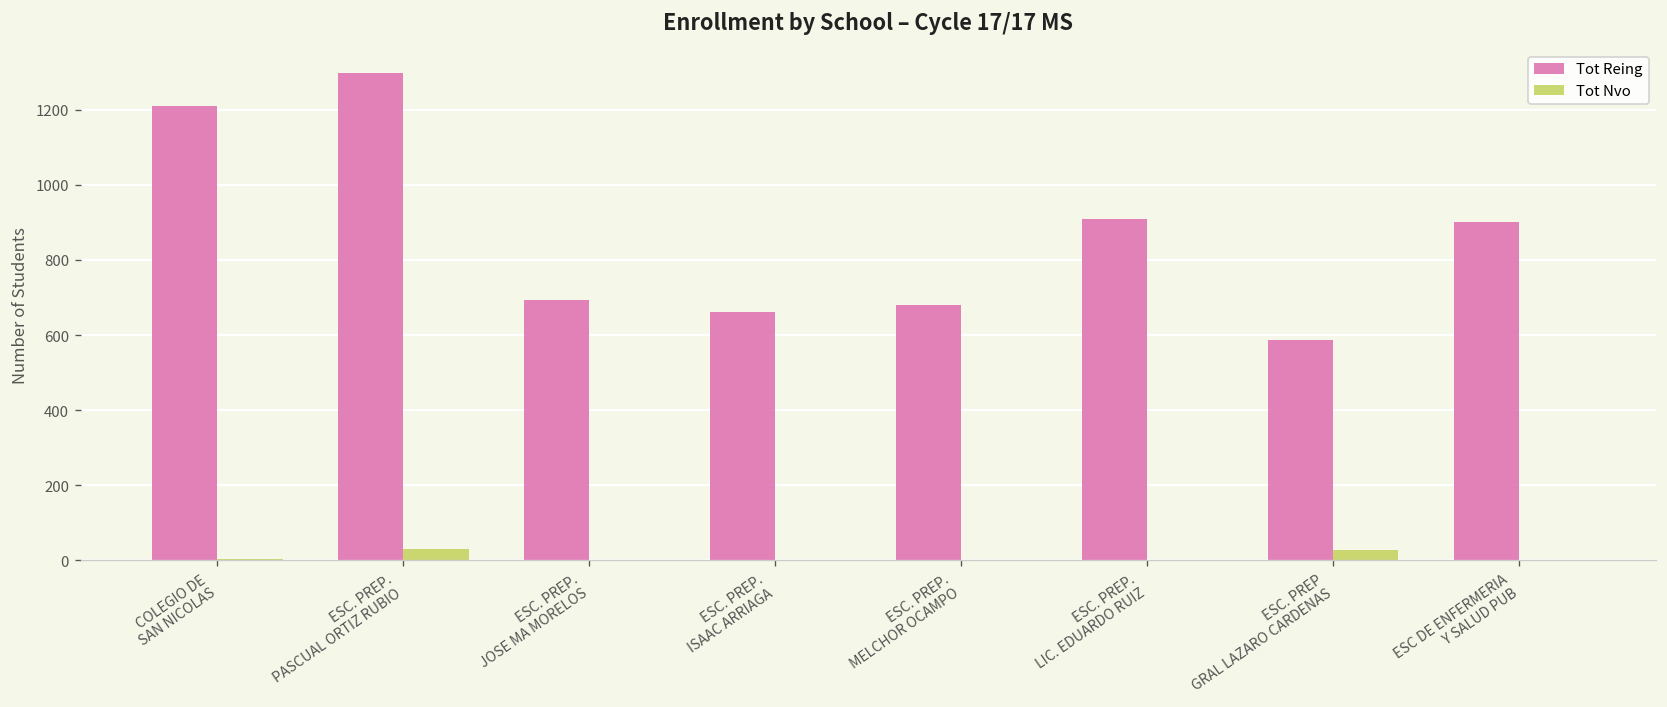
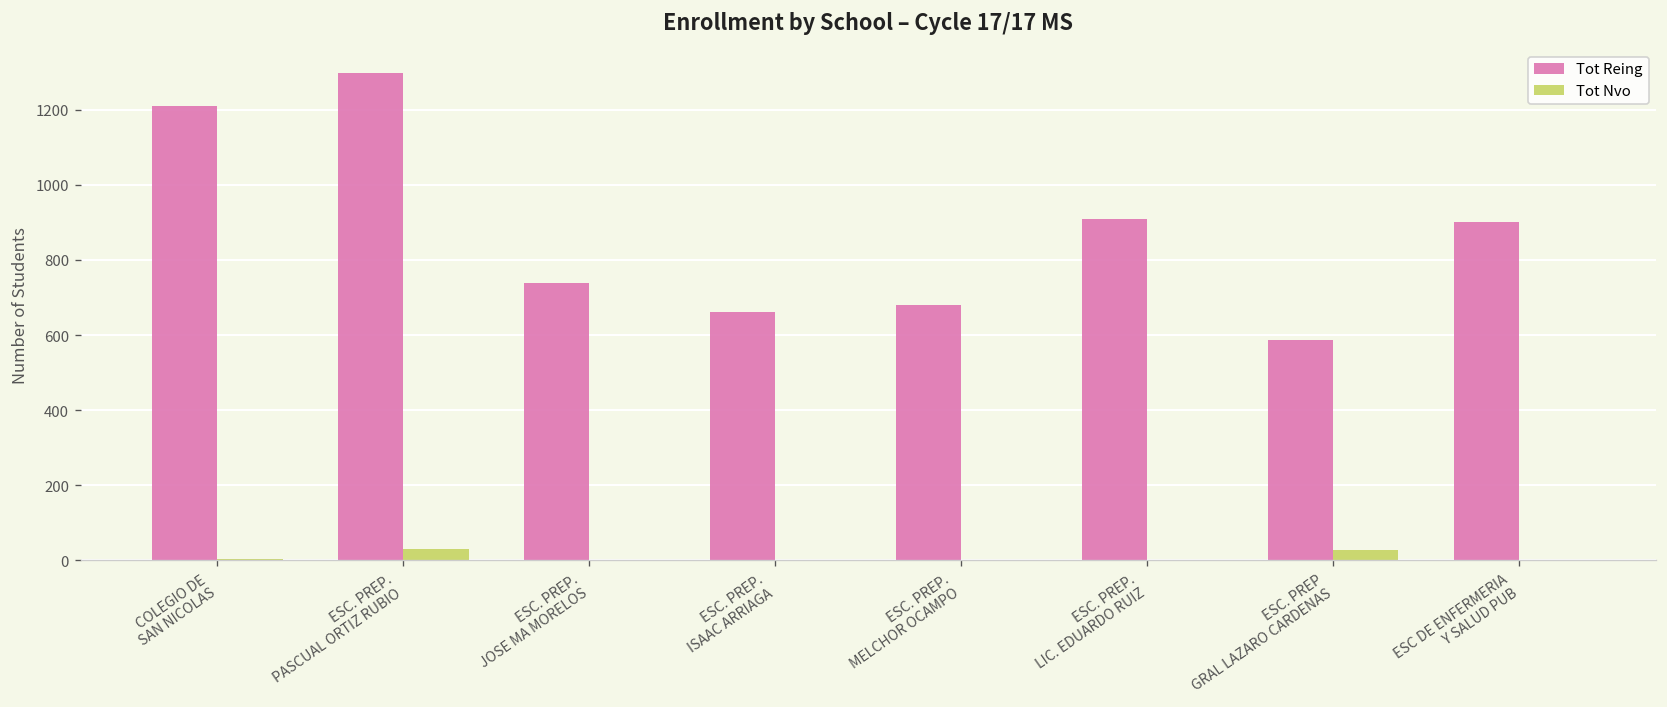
Tot Reing, ESC. PREP. JOSE MA MORELOS: 690 -> 740
